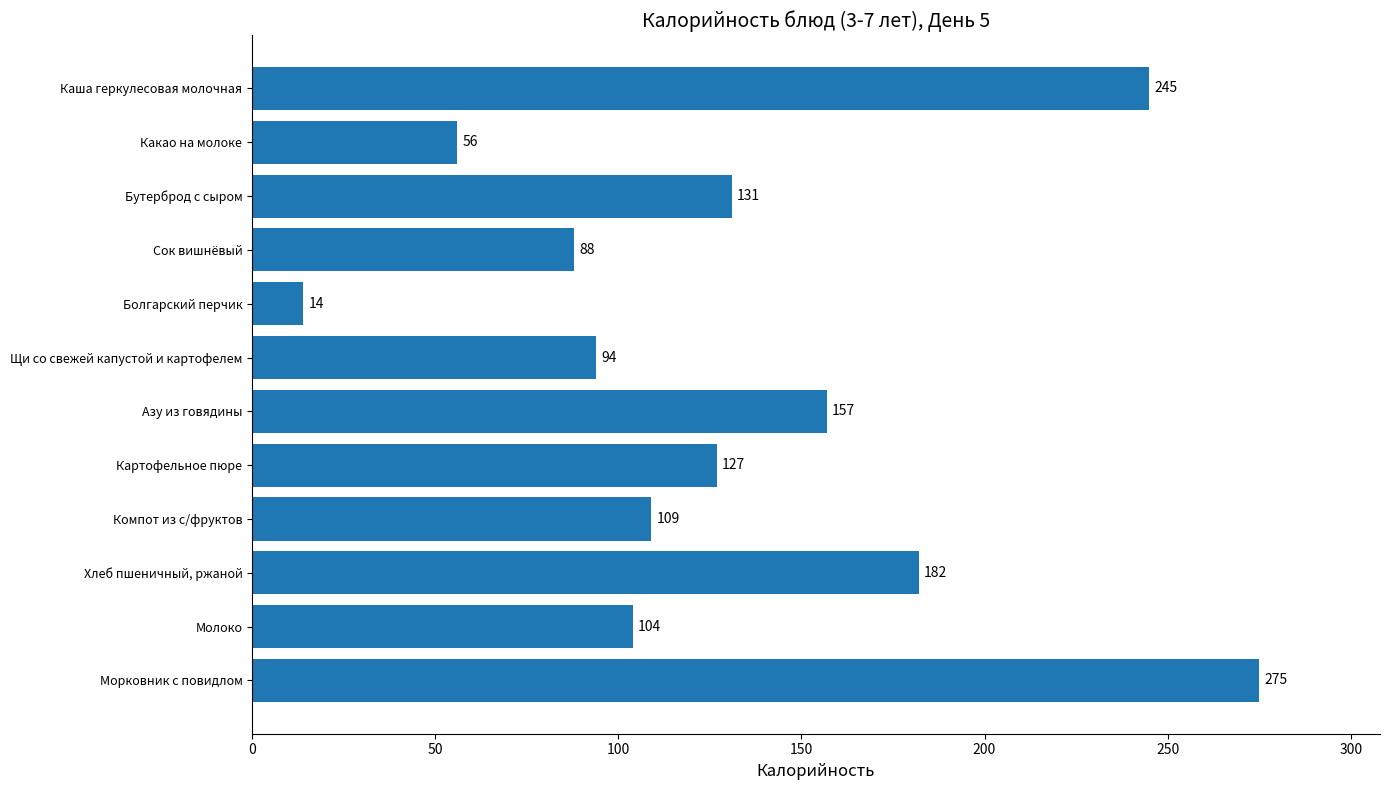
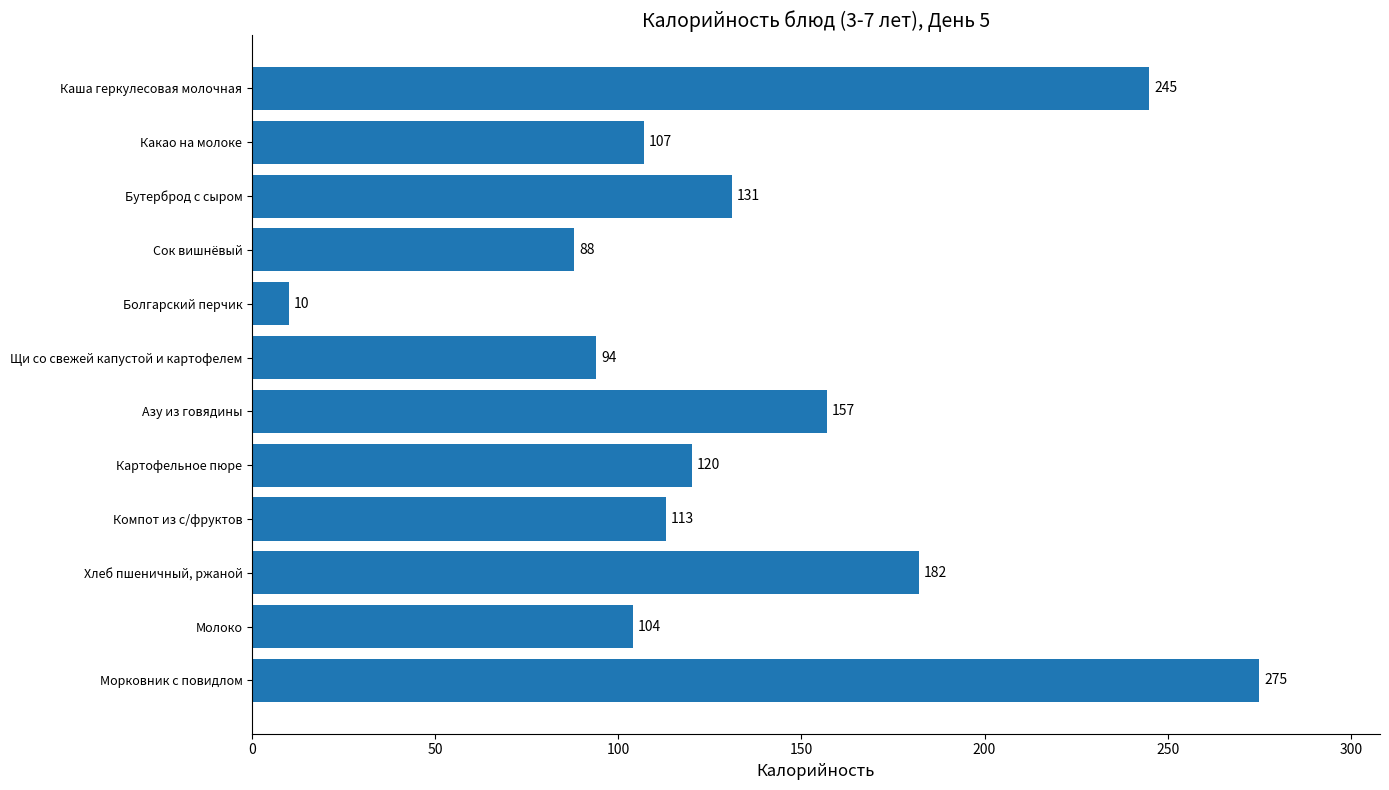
Какао на молоке: 56 -> 107
Болгарский перчик: 14 -> 10
Картофельное пюре: 127 -> 120
Компот из с/фруктов: 109 -> 113
